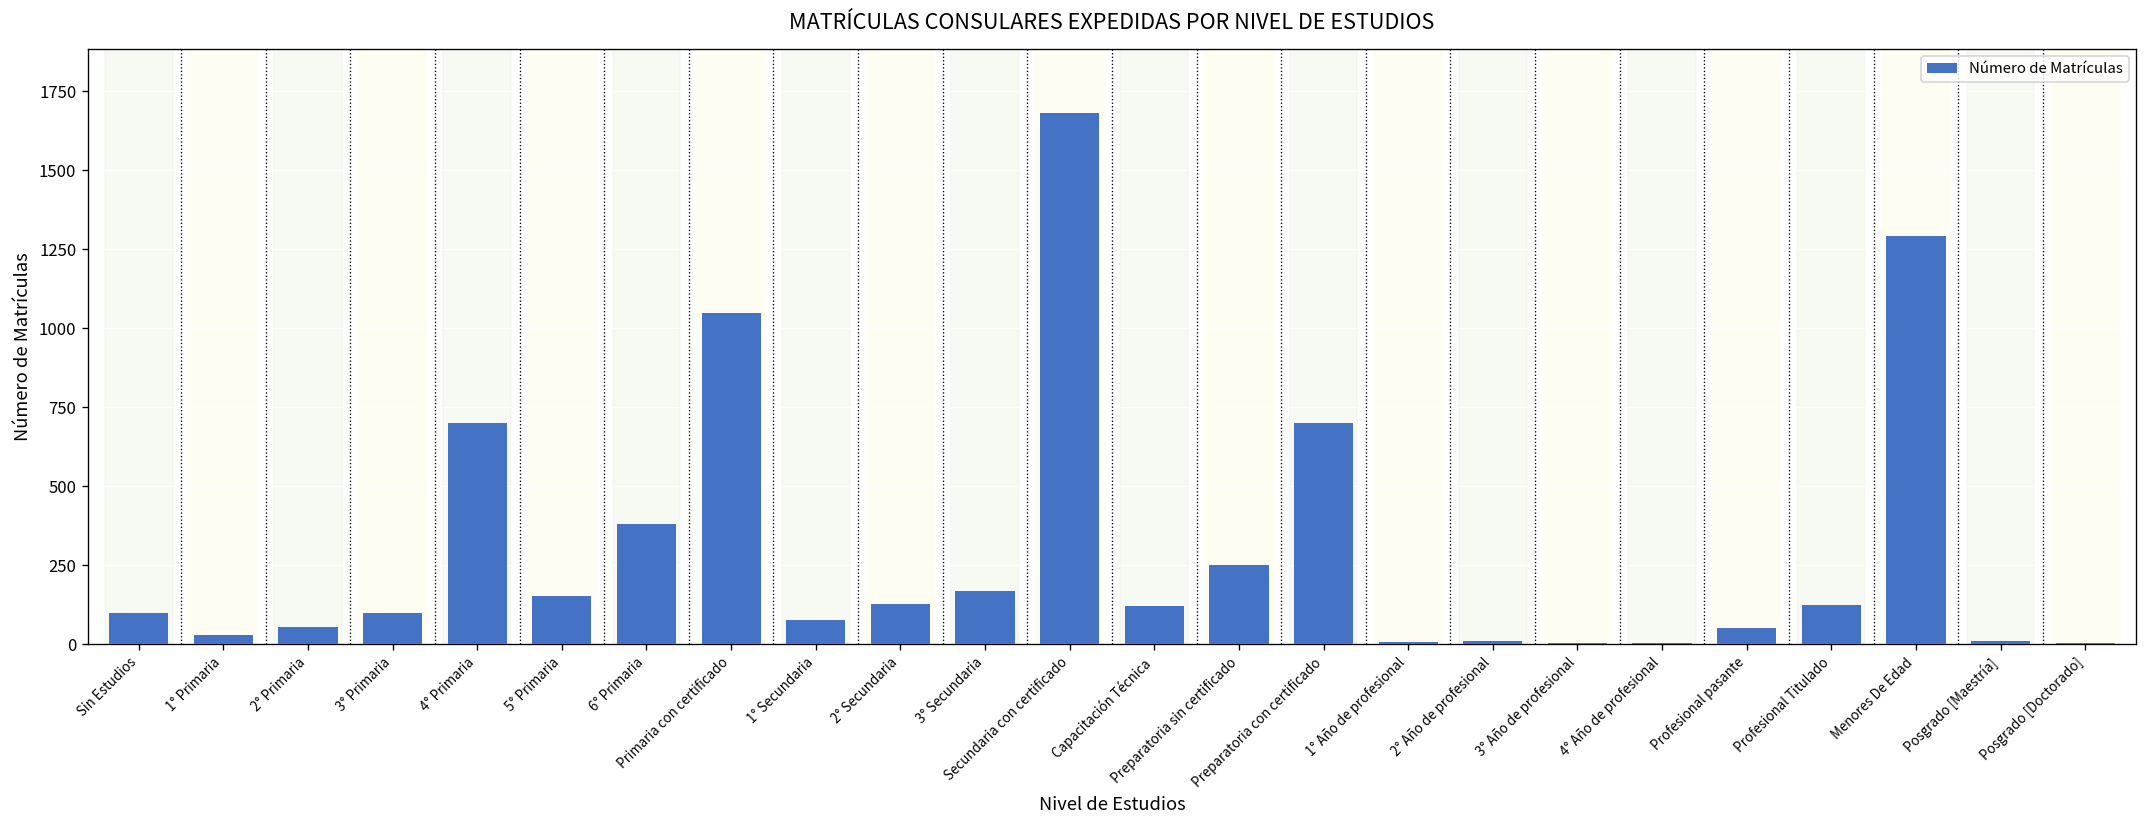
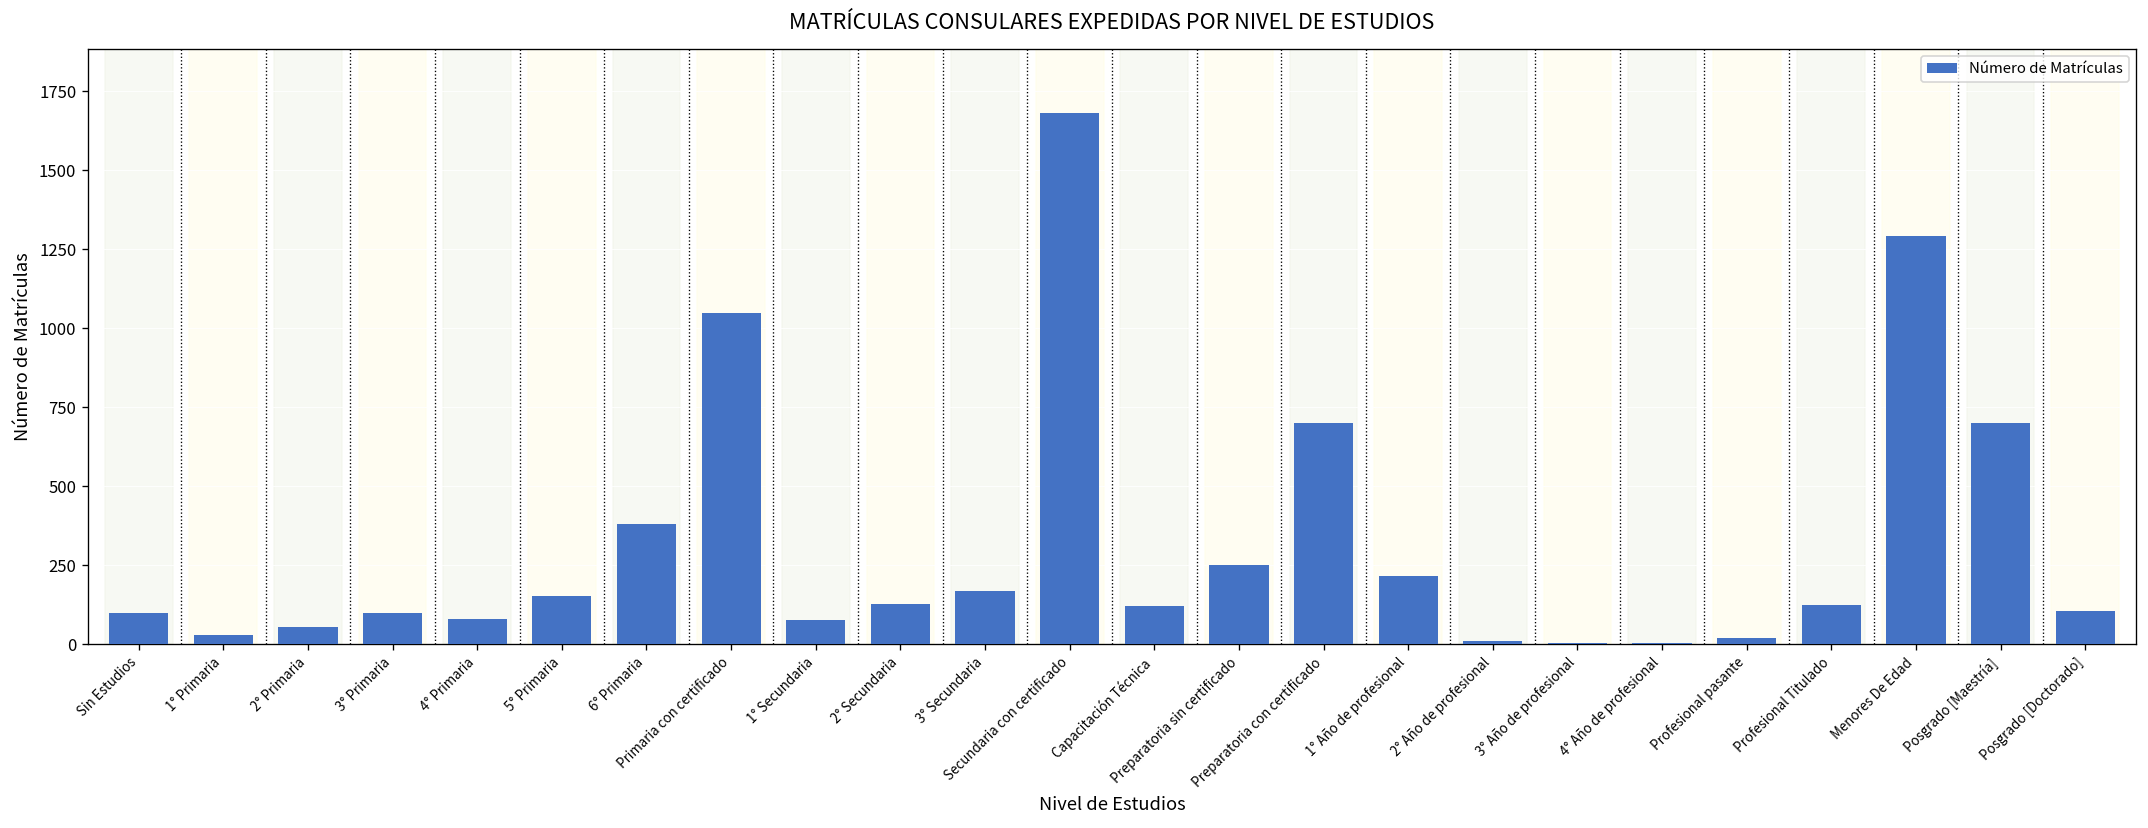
4° Primaria: 700 -> 80
1° Año de profesional: 10 -> 210
Profesional pasante: 50 -> 20
Posgrado [Maestría]: 10 -> 700
Posgrado [Doctorado]: 0 -> 100
